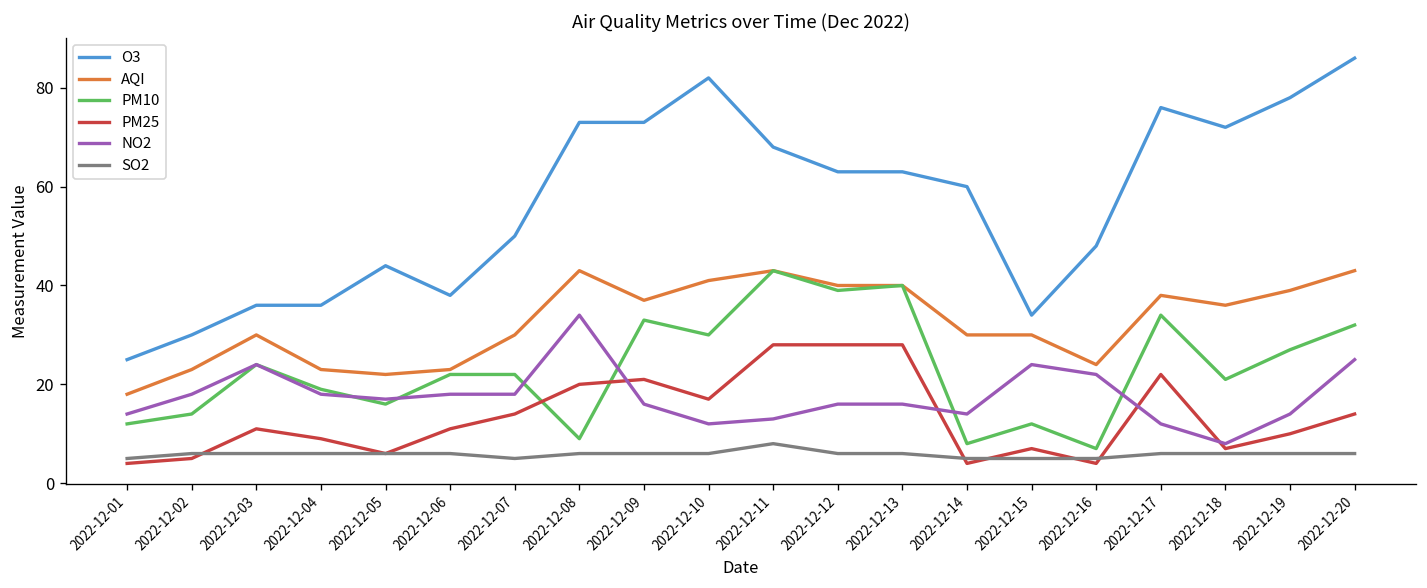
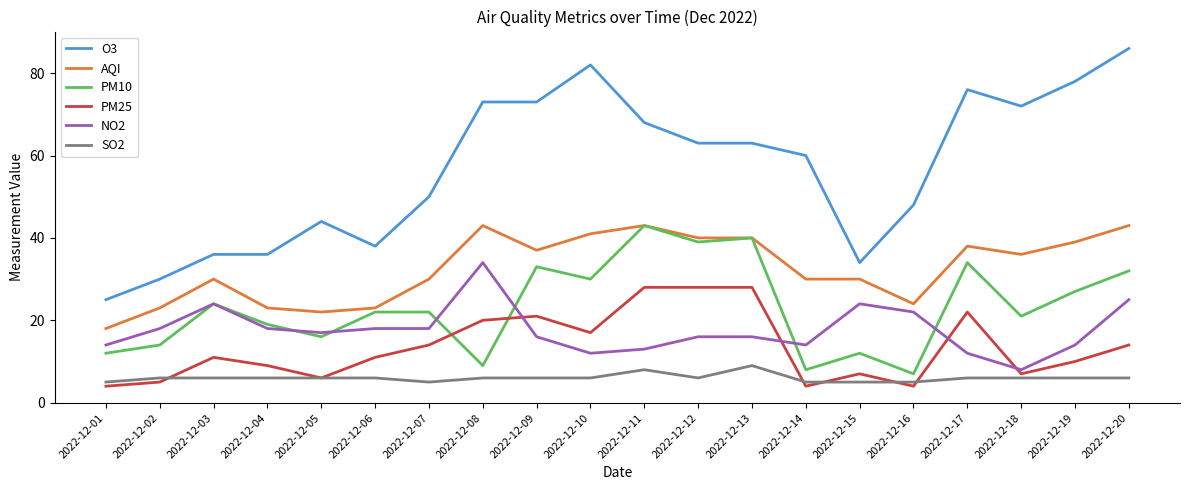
SO2, 2022-12-13: 6 -> 9
